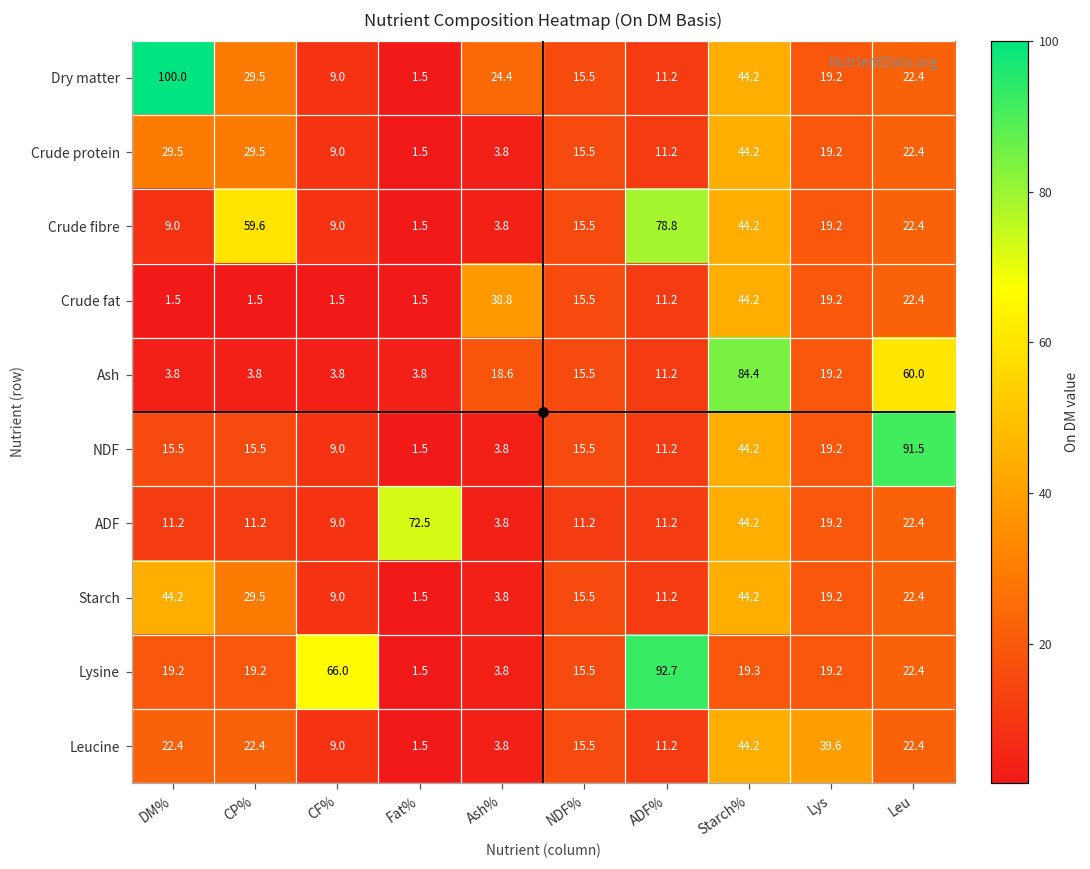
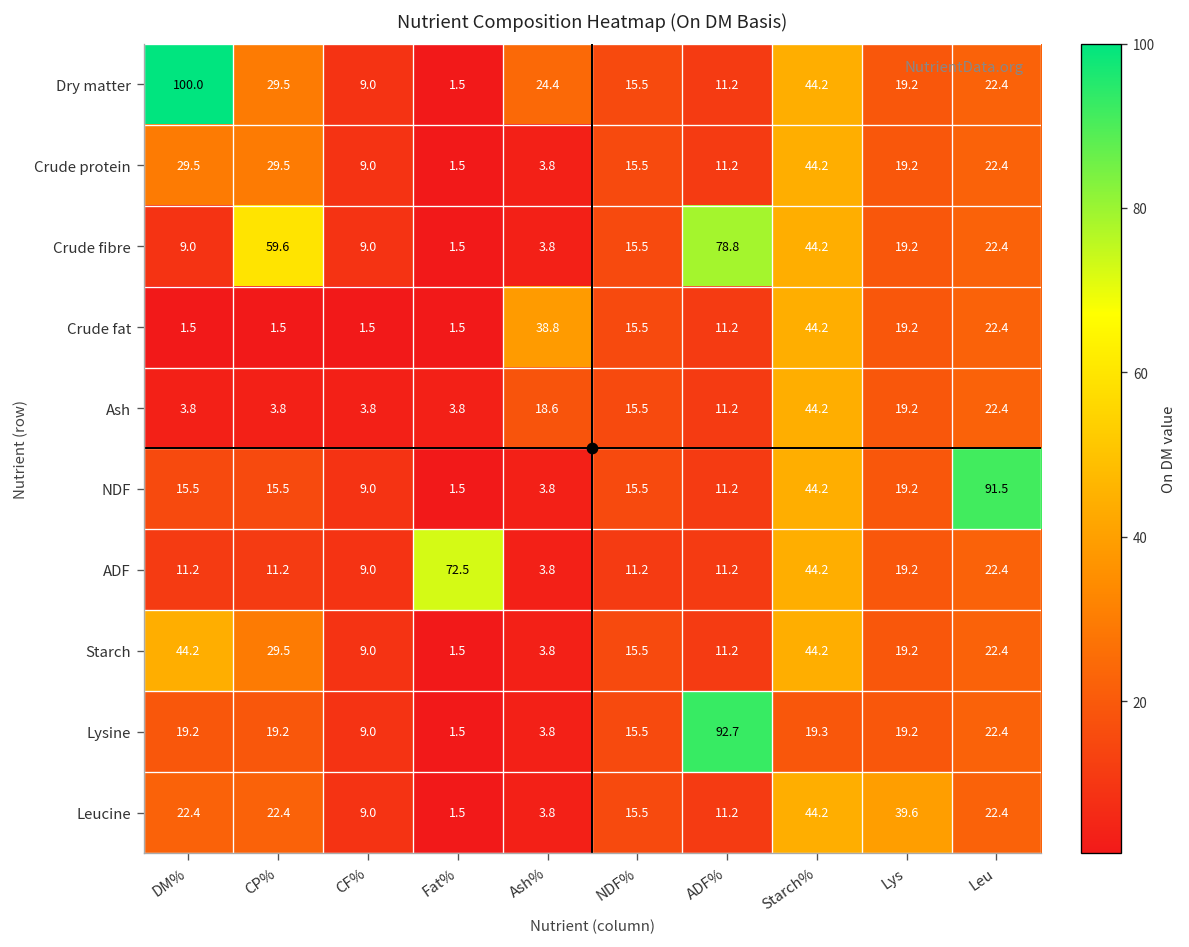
Ash, Starch%: 84.4 -> 44.2
Ash, Leu: 60.0 -> 22.4
Lysine, CF%: 66.0 -> 9.0
